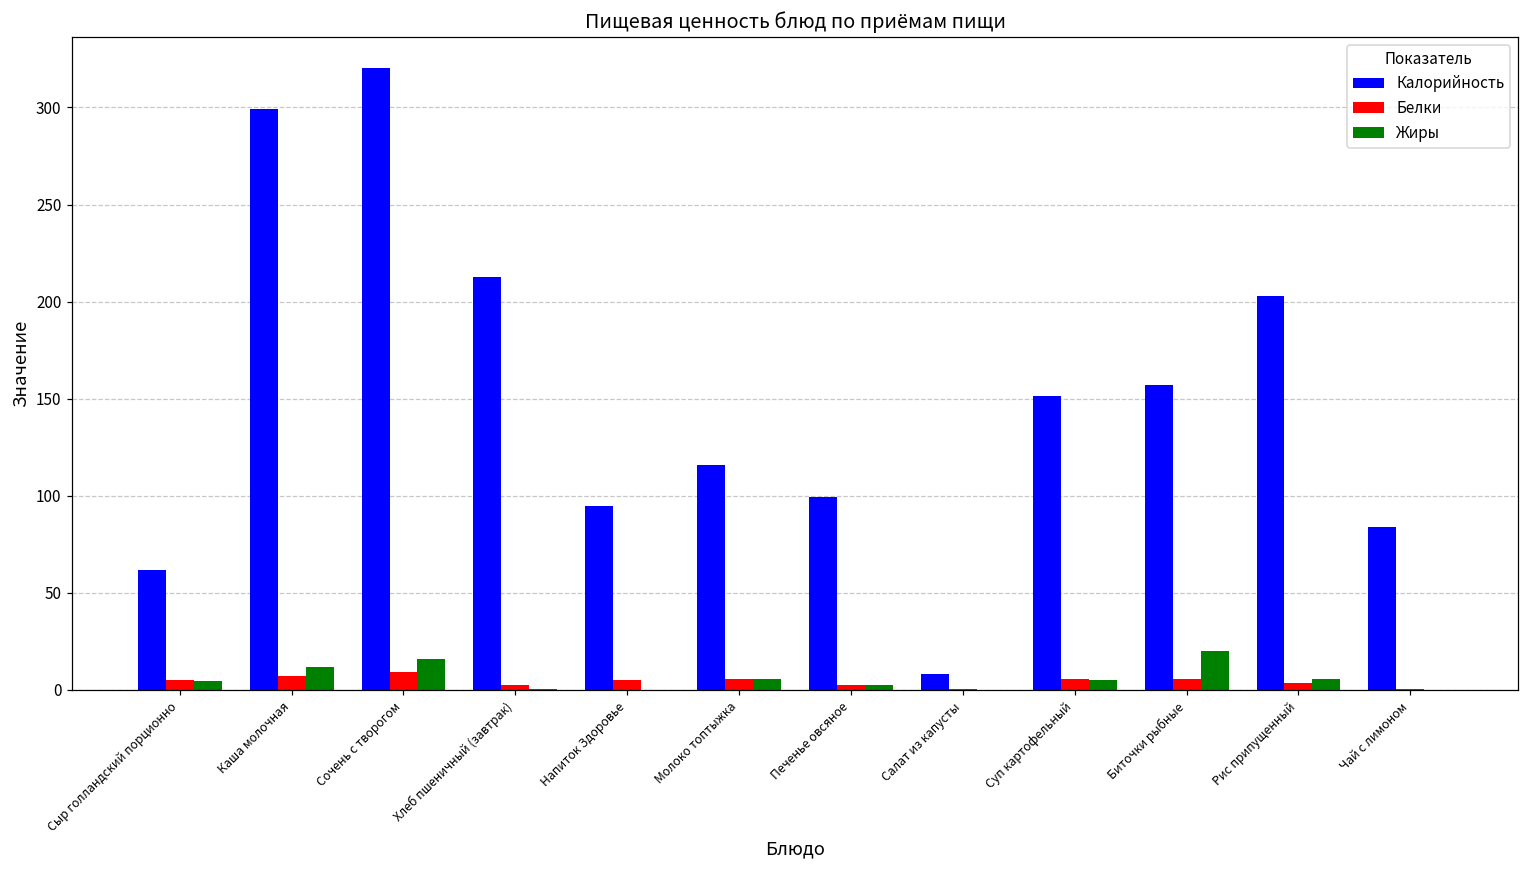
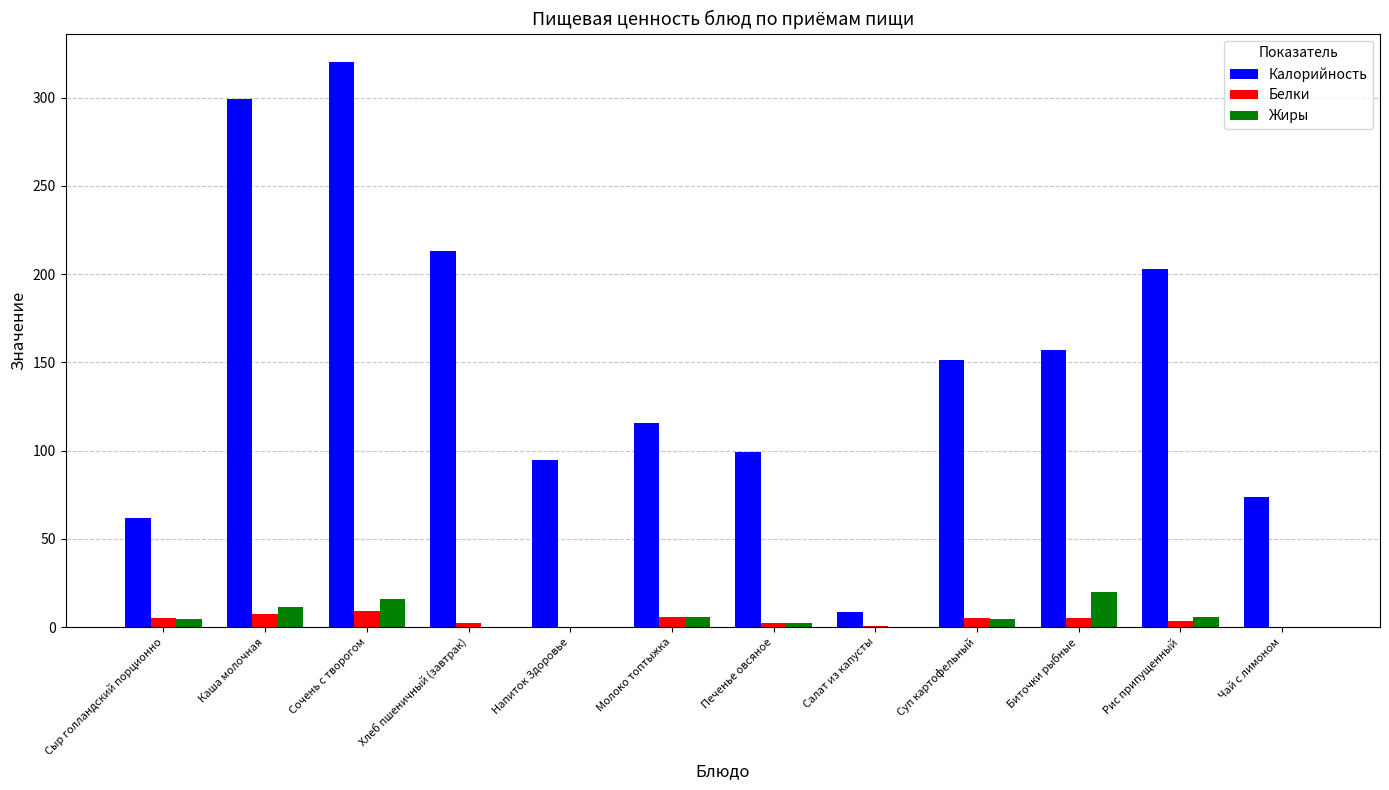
Белки, Напиток Здоровье: 5 -> 0
Калорийность, Чай с лимоном: 84 -> 74
